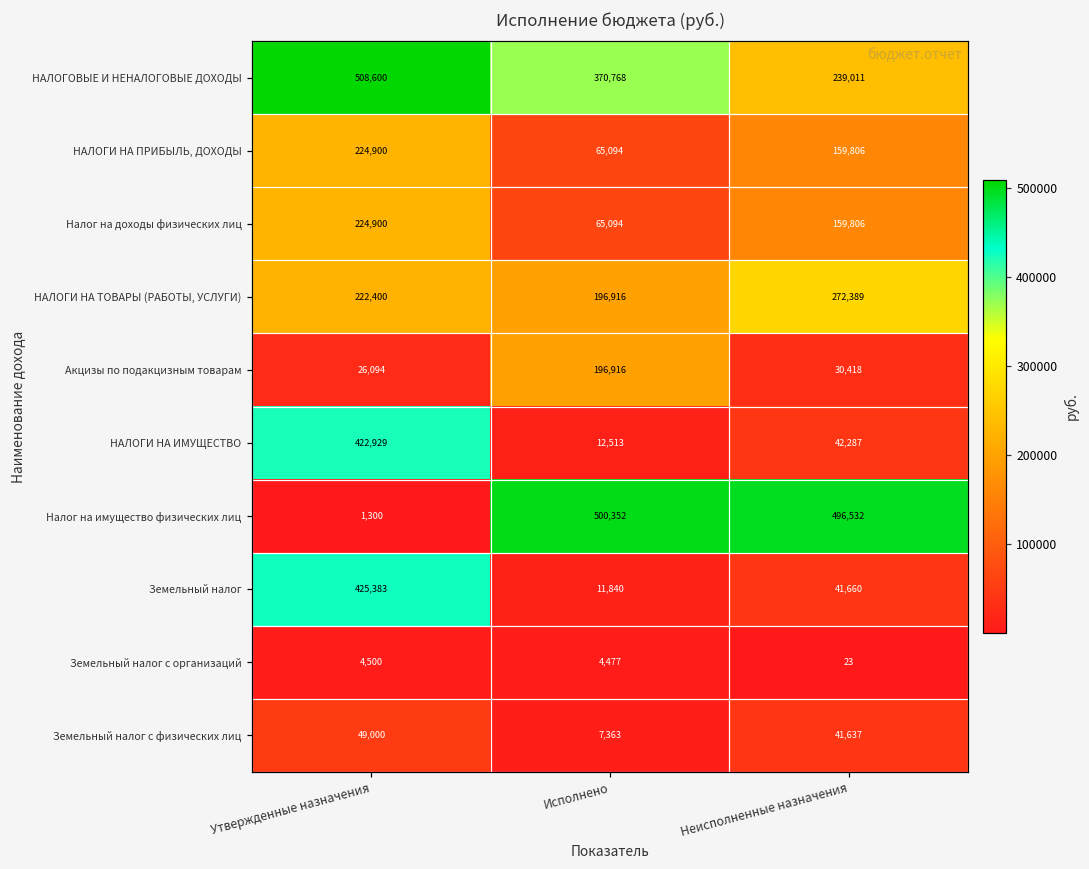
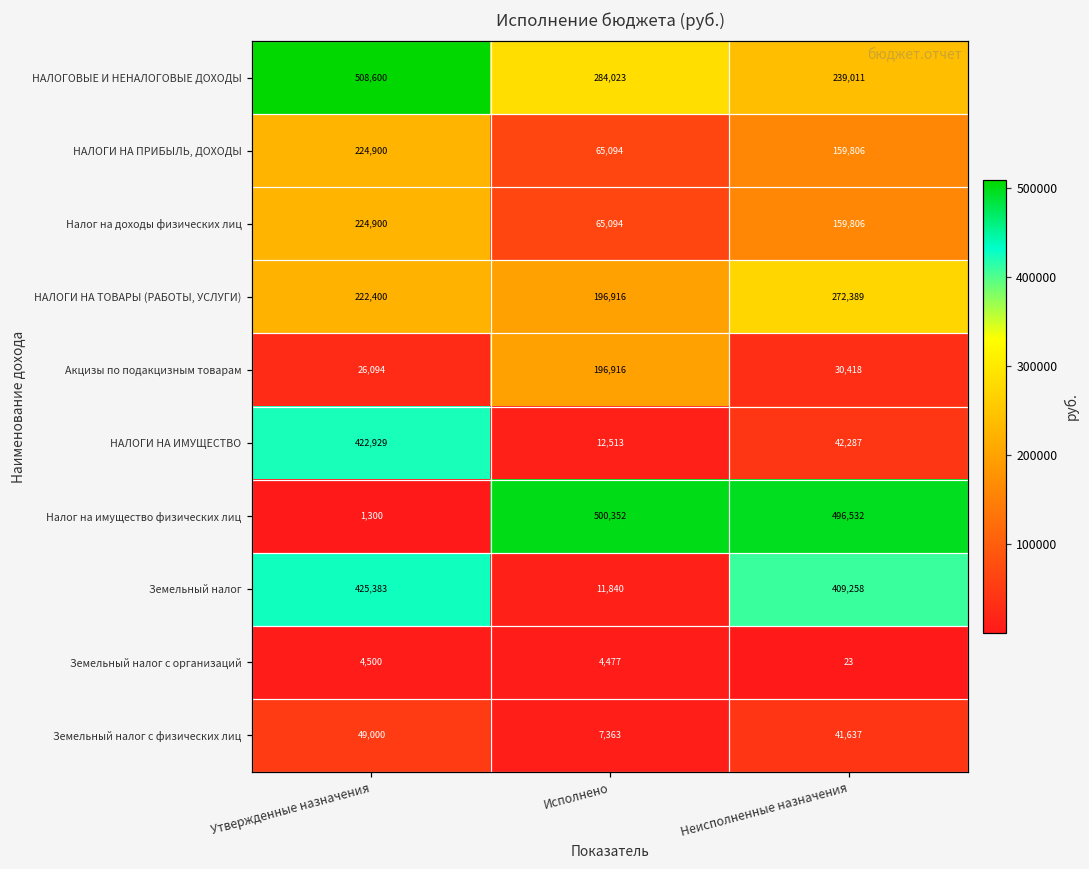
НАЛОГОВЫЕ И НЕНАЛОГОВЫЕ ДОХОДЫ, Исполнено: 370,768 -> 284,023
Земельный налог, Неисполненные назначения: 41,660 -> 409,258
